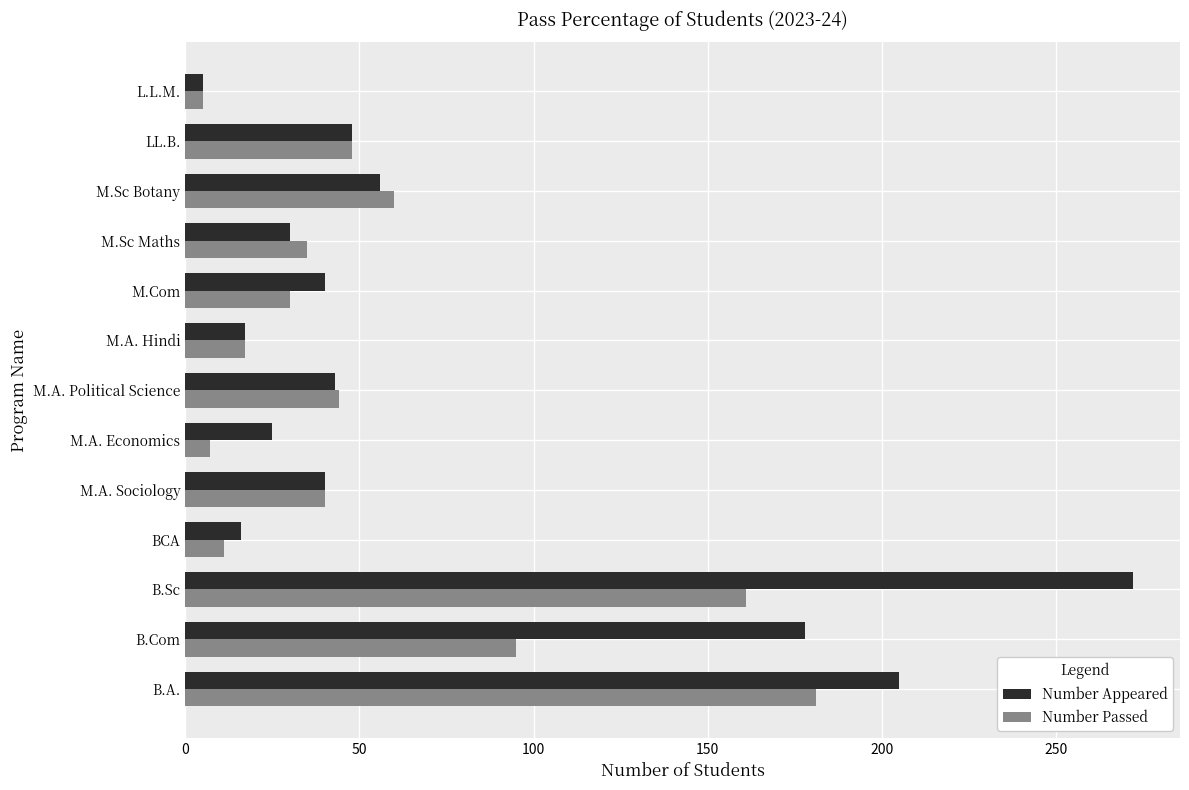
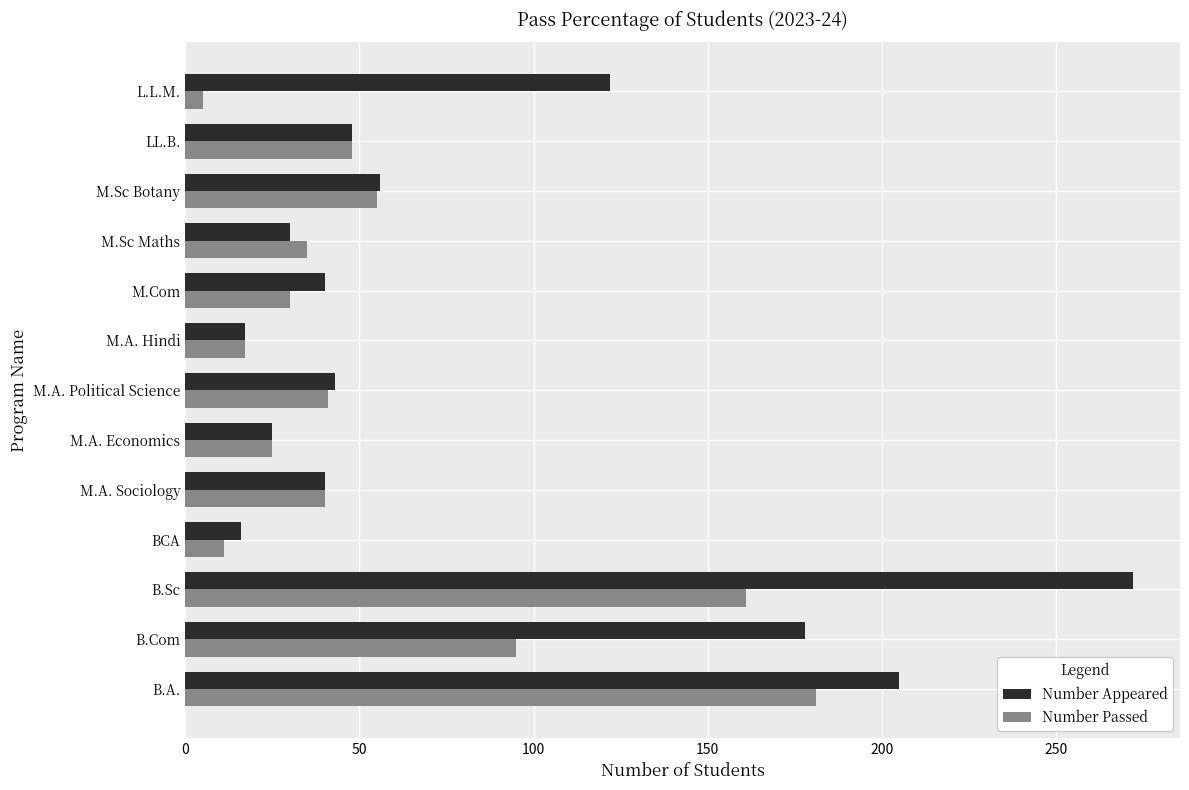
Number Appeared, L.L.M.: 5 -> 122
Number Passed, M.Sc Botany: 60 -> 55
Number Passed, M.A. Political Science: 44 -> 41
Number Passed, M.A. Economics: 7 -> 25
